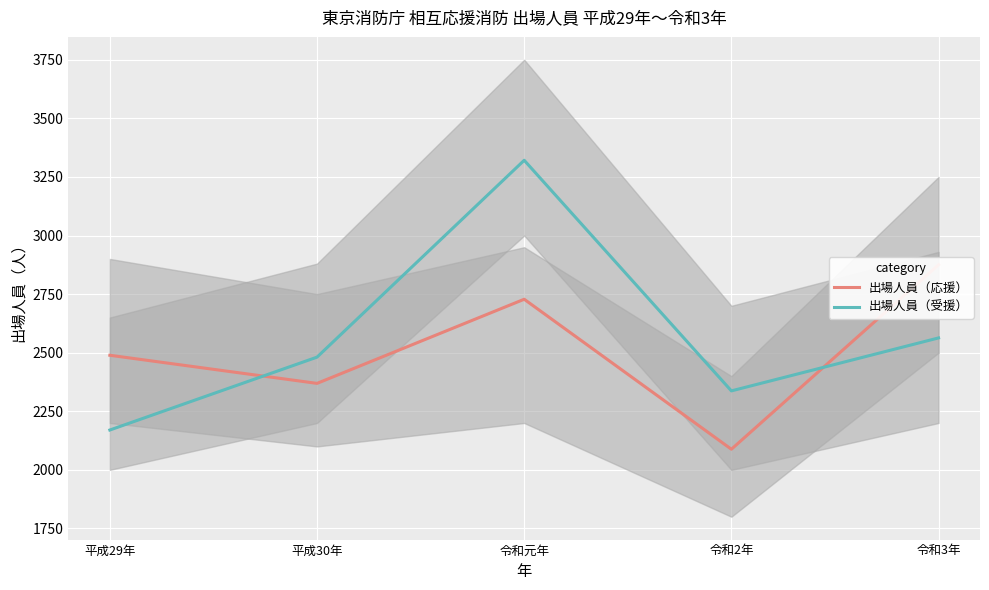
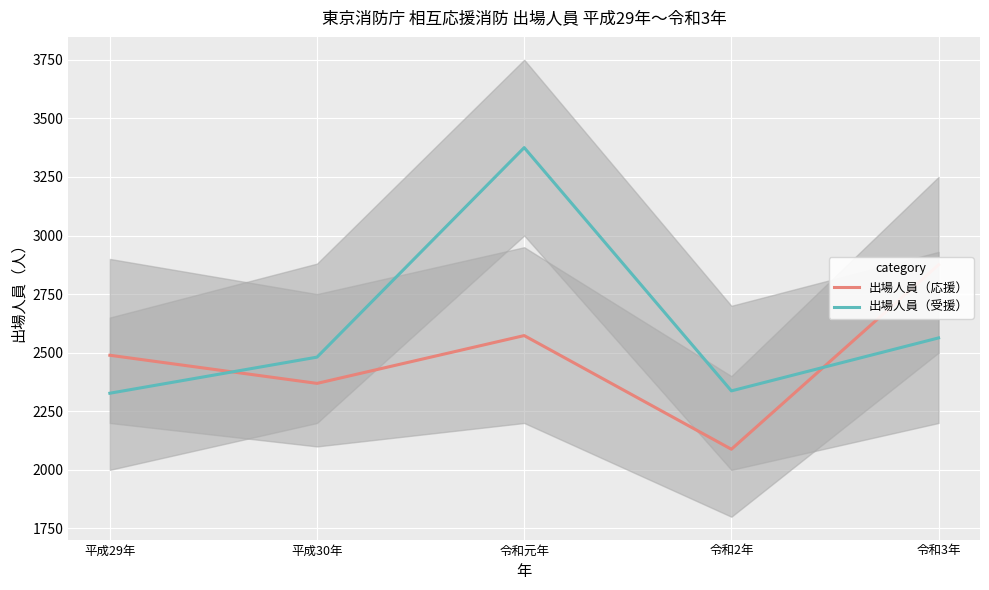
出場人員（受援）, 平成29年: 2170 -> 2330
出場人員（応援）, 令和元年: 2730 -> 2570
出場人員（受援）, 令和元年: 3320 -> 3380
